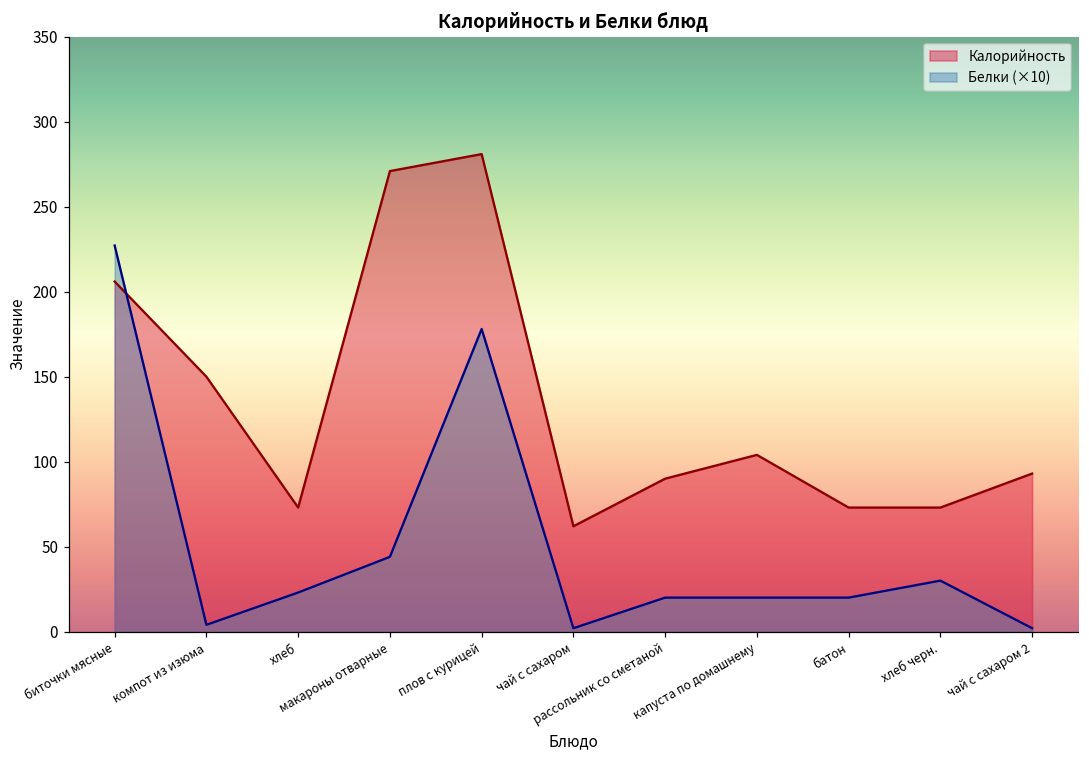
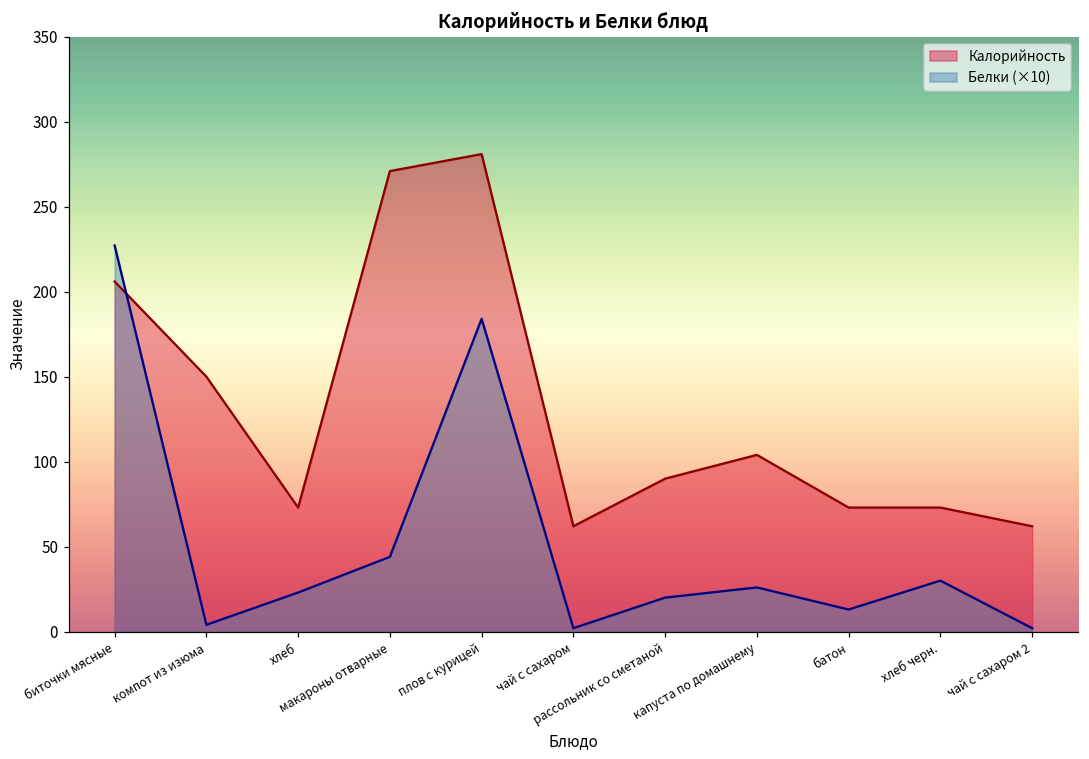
Белки (×10), плов с курицей: 178 -> 184
Белки (×10), капуста по домашнему: 20 -> 26
Белки (×10), батон: 20 -> 13
Калорийность, чай с сахаром 2: 93 -> 62
